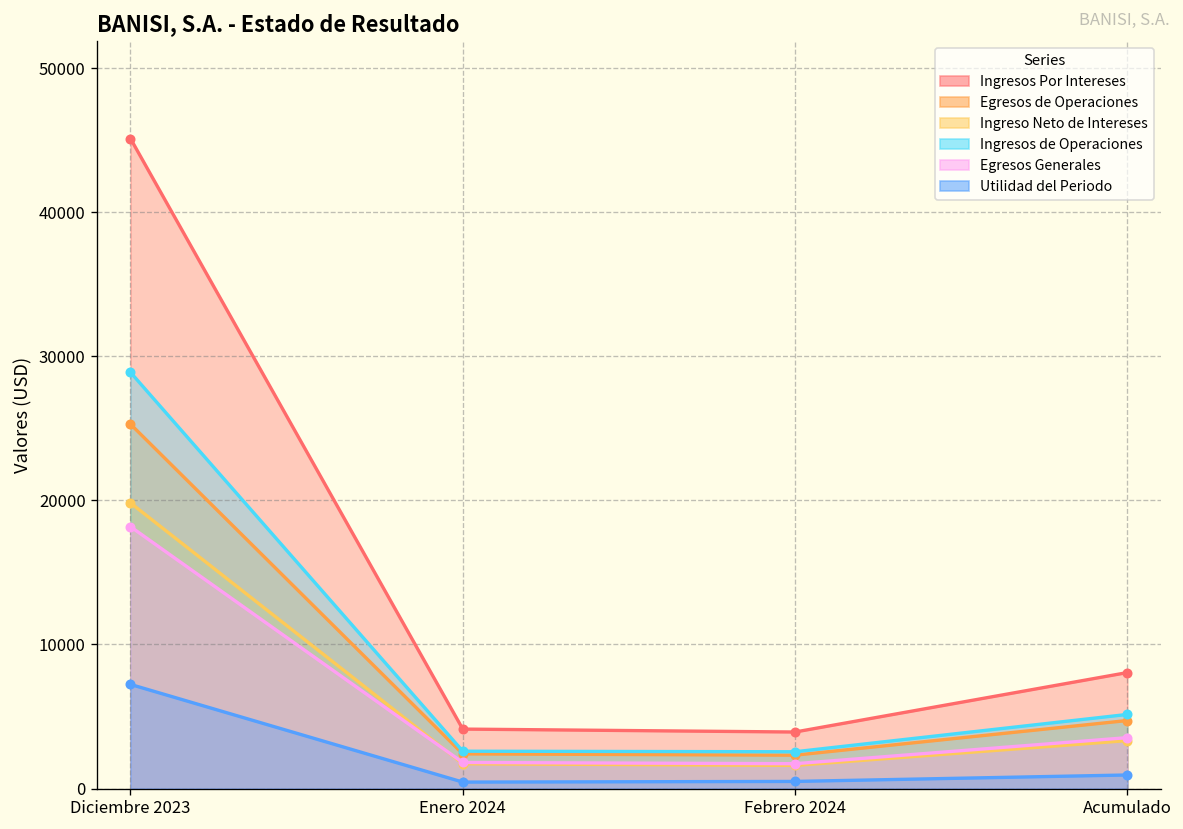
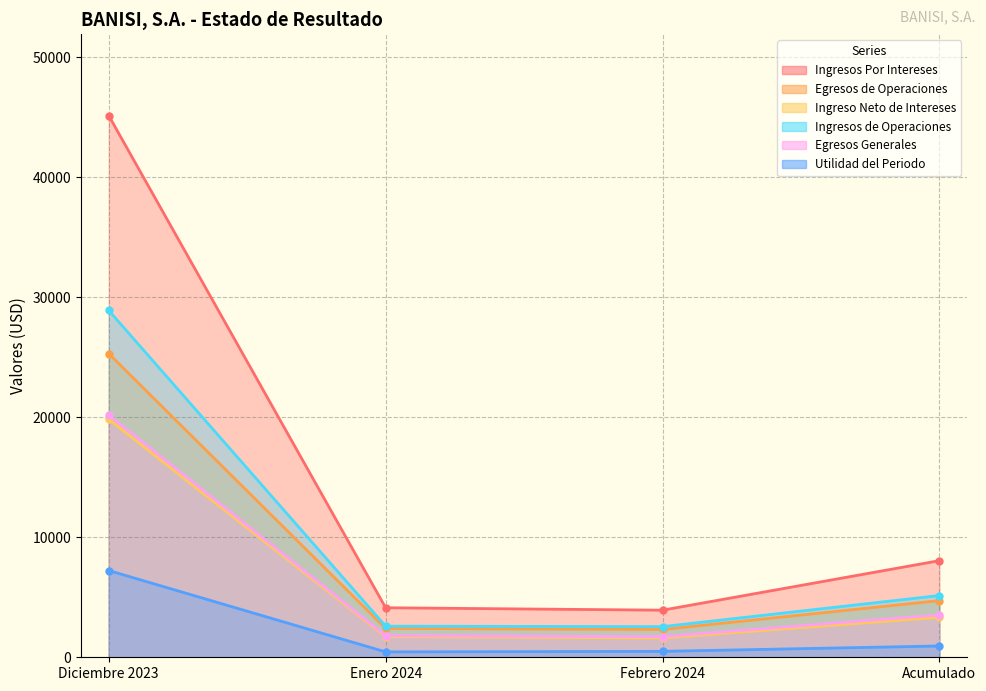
Egresos Generales, Diciembre 2023: 18200 -> 20200
